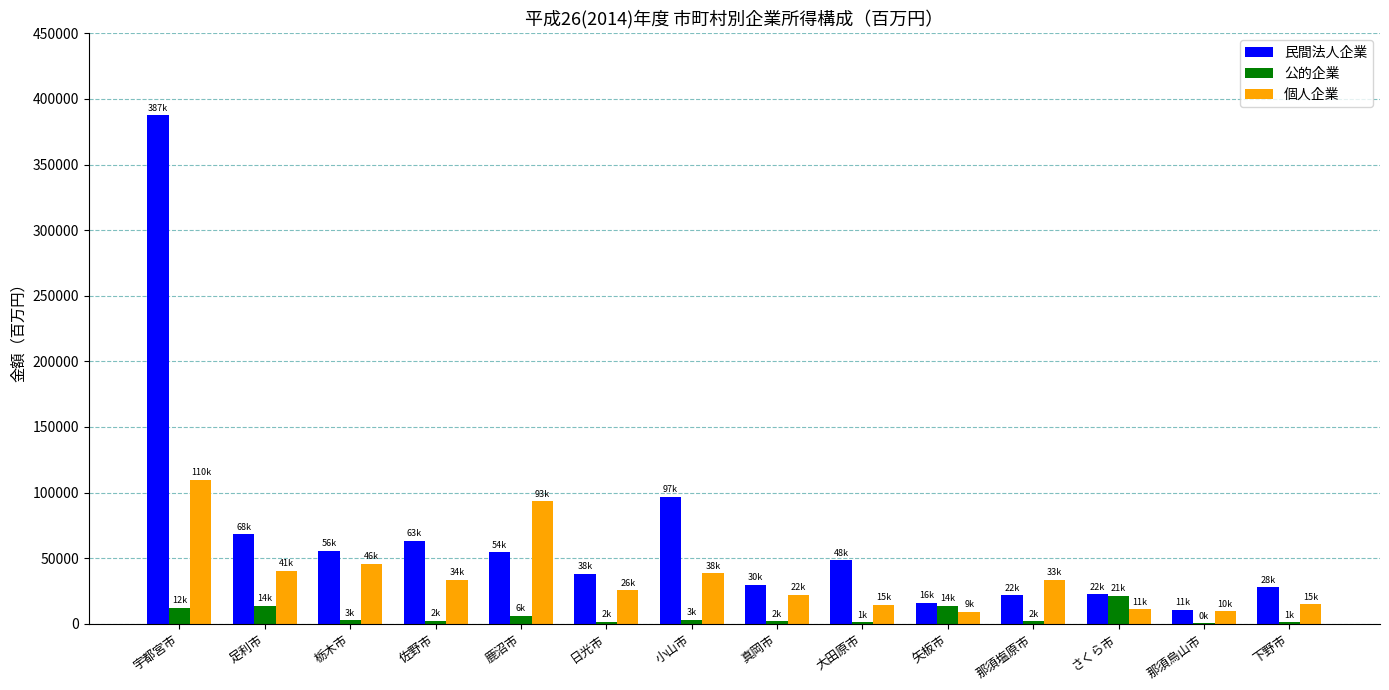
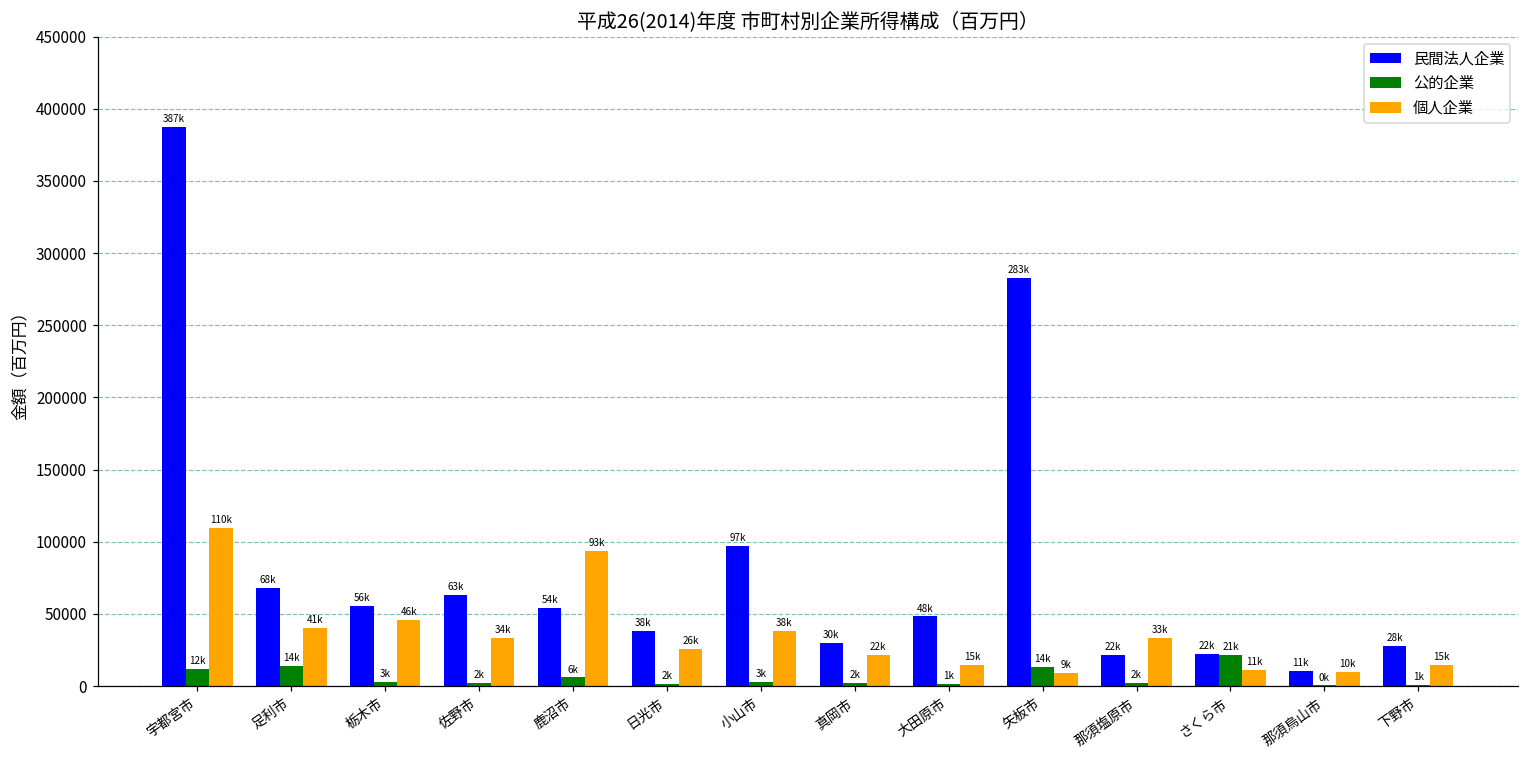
民間法人企業, 矢板市: 16k -> 283k
